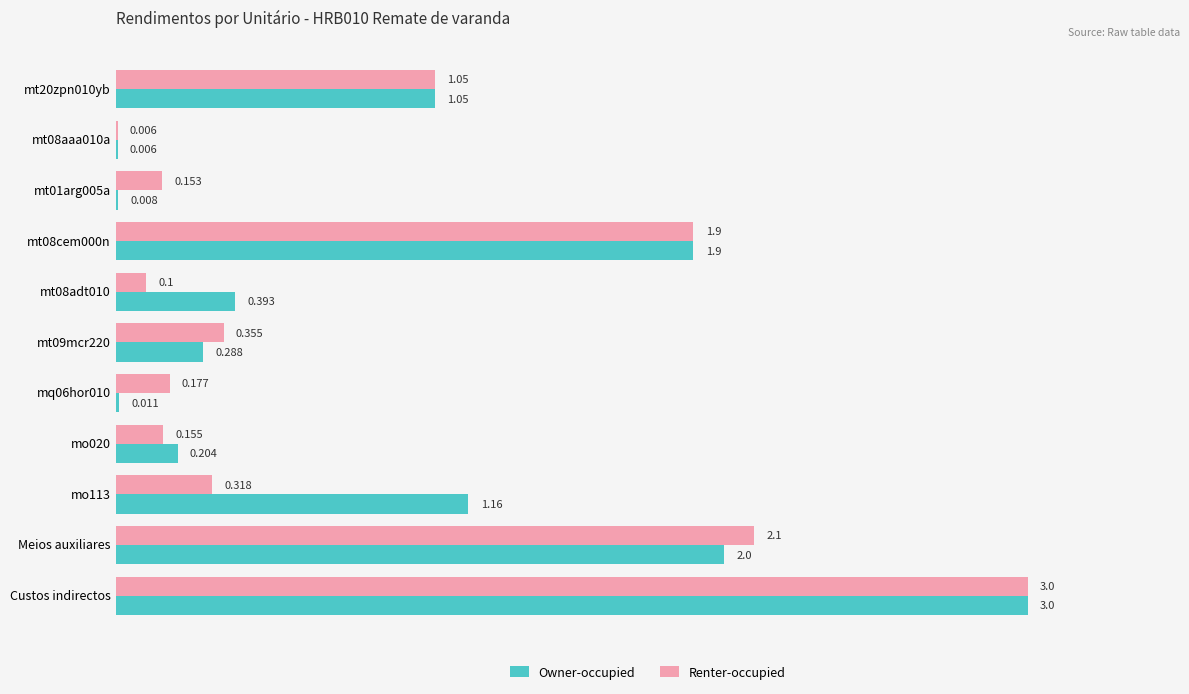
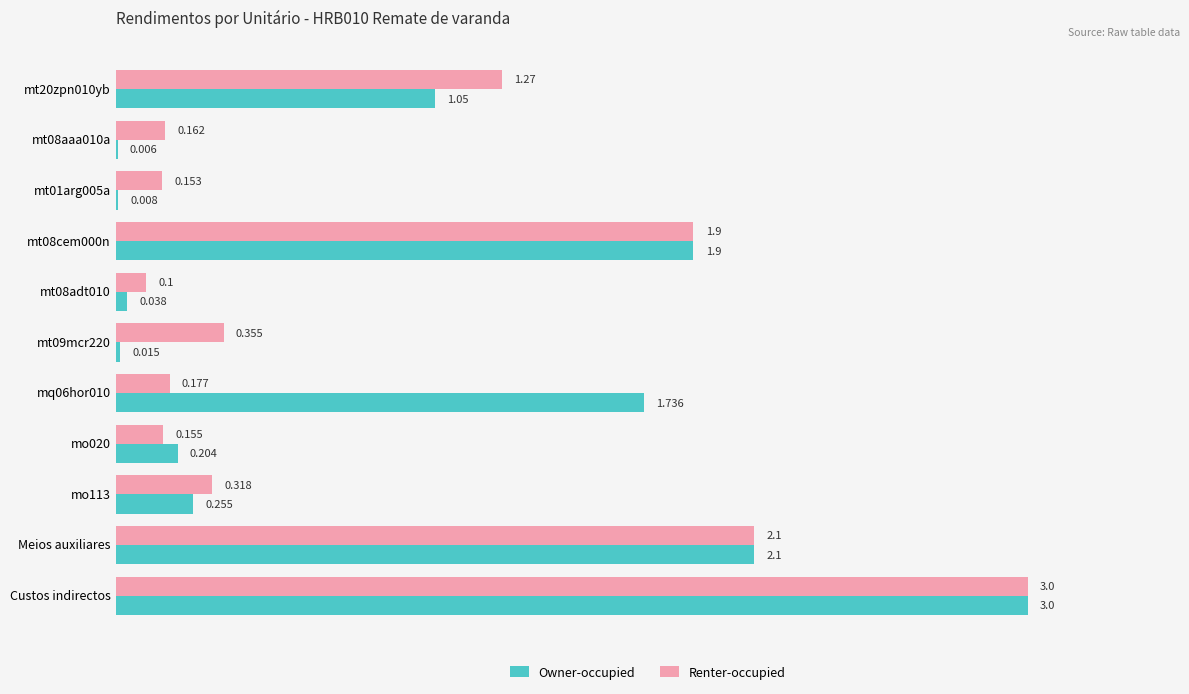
Renter-occupied, mt20zpn010yb: 1.05 -> 1.27
Renter-occupied, mt08aaa010a: 0.006 -> 0.162
Owner-occupied, mt08adt010: 0.393 -> 0.038
Owner-occupied, mt09mcr220: 0.288 -> 0.015
Owner-occupied, mq06hor010: 0.011 -> 1.736
Owner-occupied, mo113: 1.16 -> 0.255
Owner-occupied, Meios auxiliares: 2.0 -> 2.1
